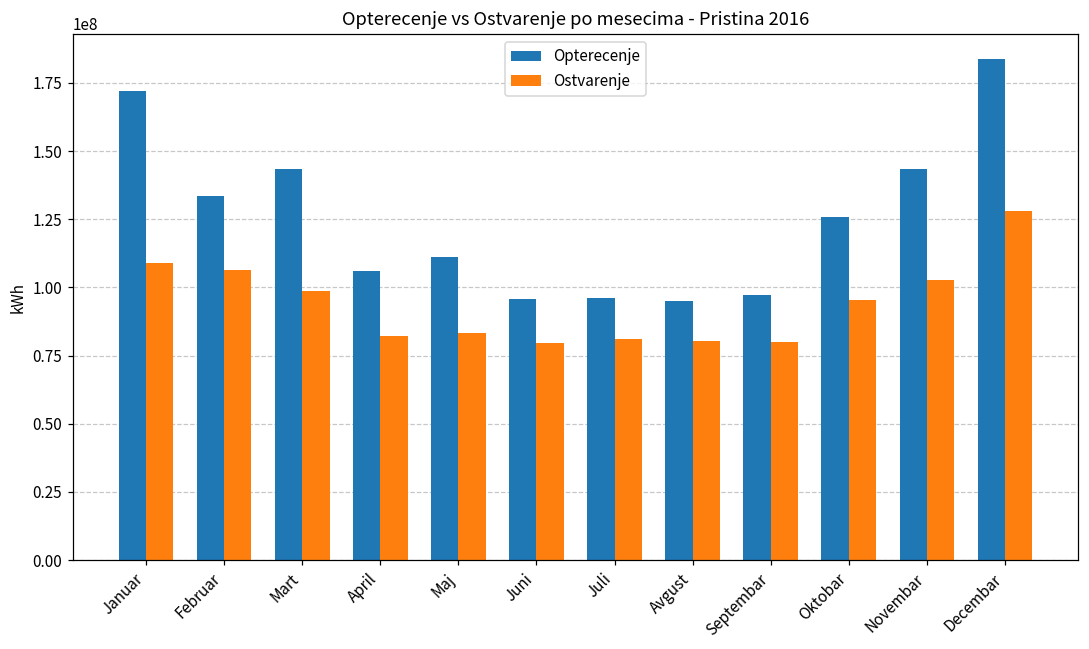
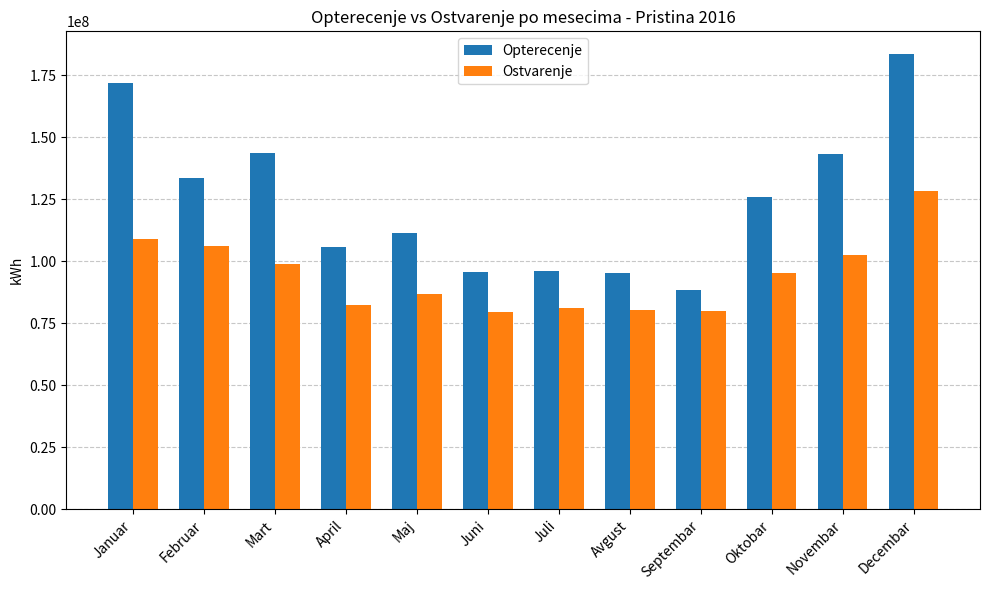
Ostvarenje, Maj: 83000000 -> 87000000
Opterecenje, Septembar: 97000000 -> 89000000
